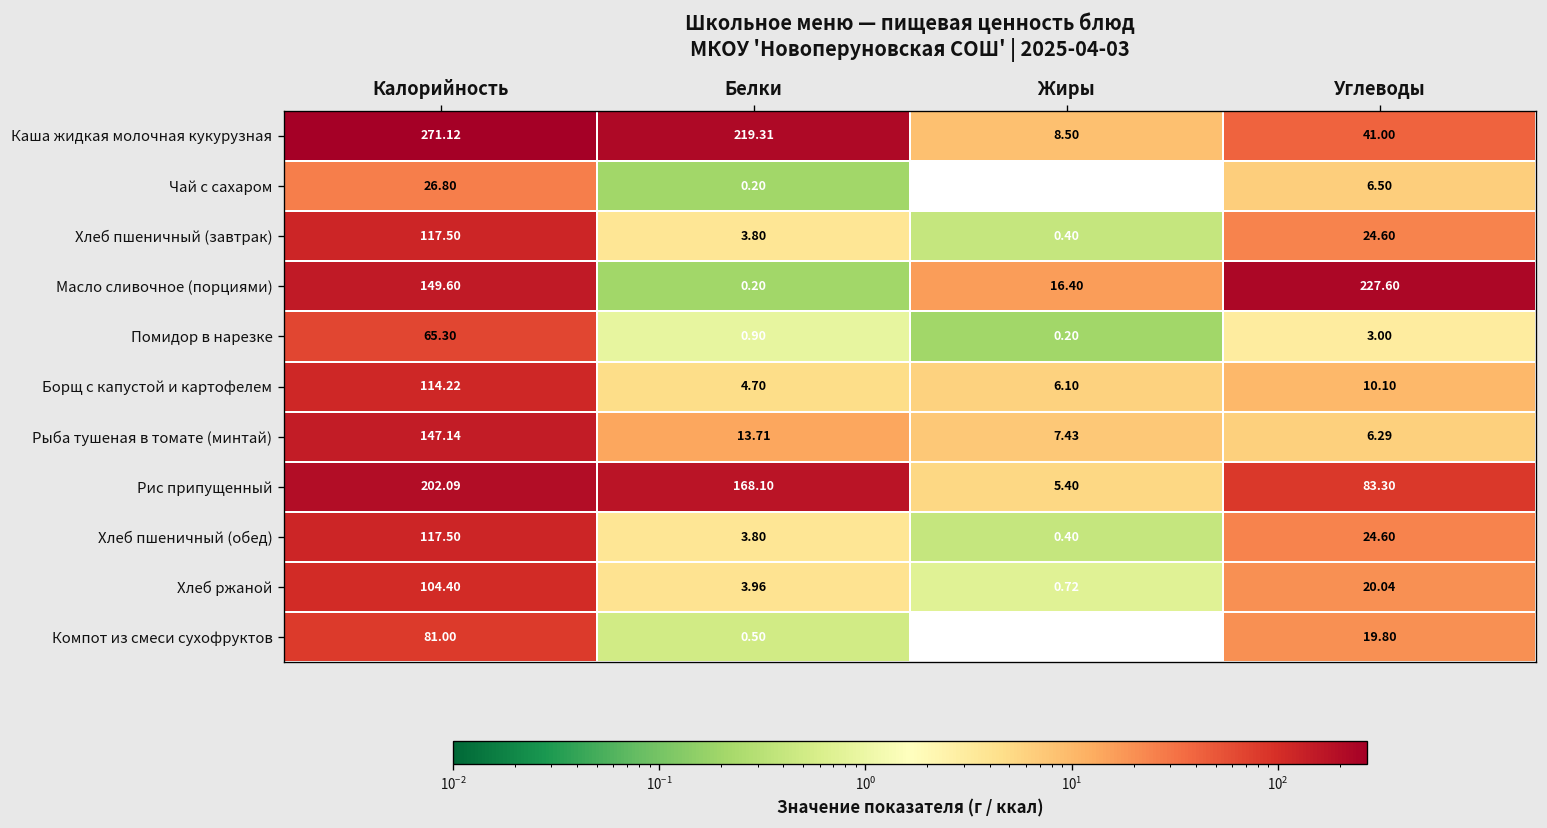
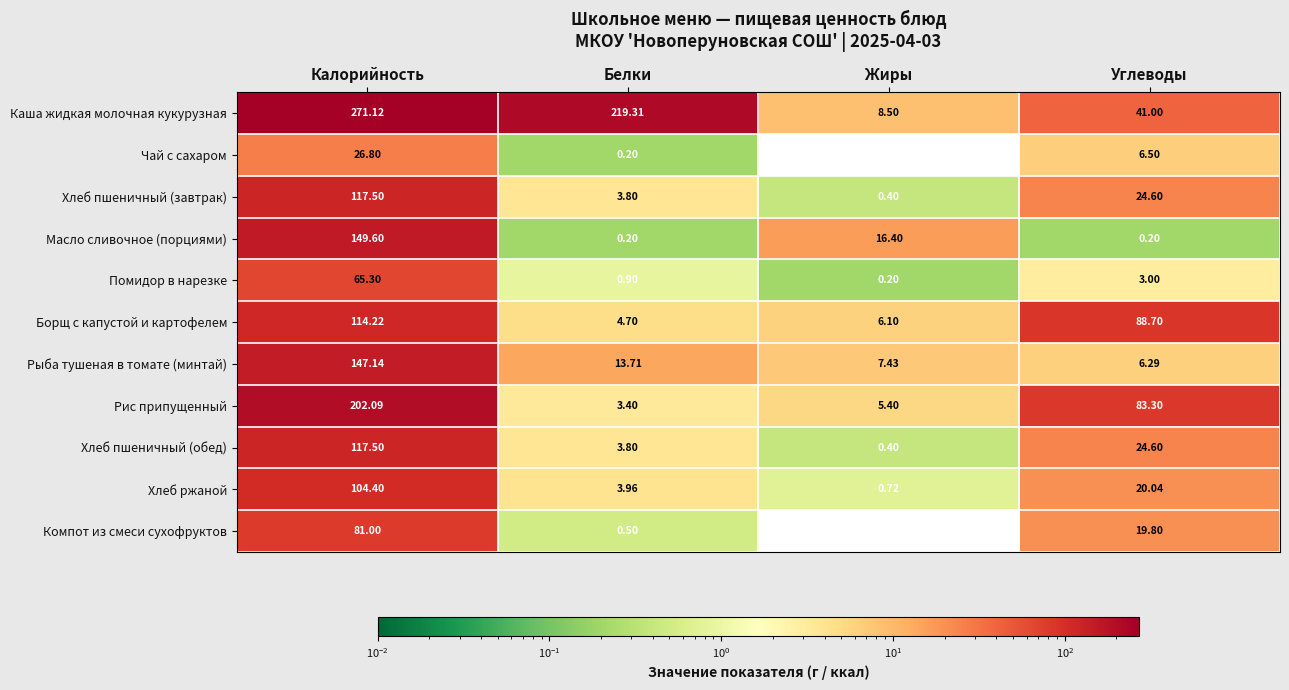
Масло сливочное (порциями), Углеводы: 227.60 -> 0.20
Борщ с капустой и картофелем, Углеводы: 10.10 -> 88.70
Рис припущенный, Белки: 168.10 -> 3.40
